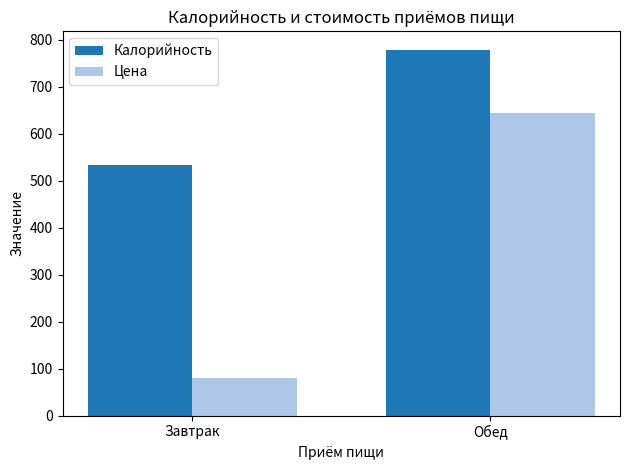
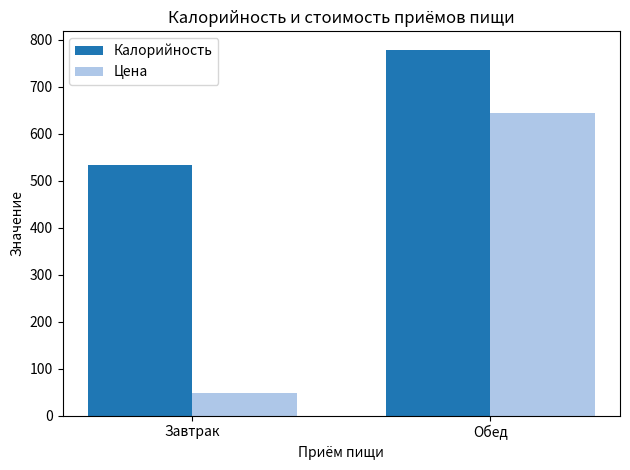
Цена, Завтрак: 80 -> 50
